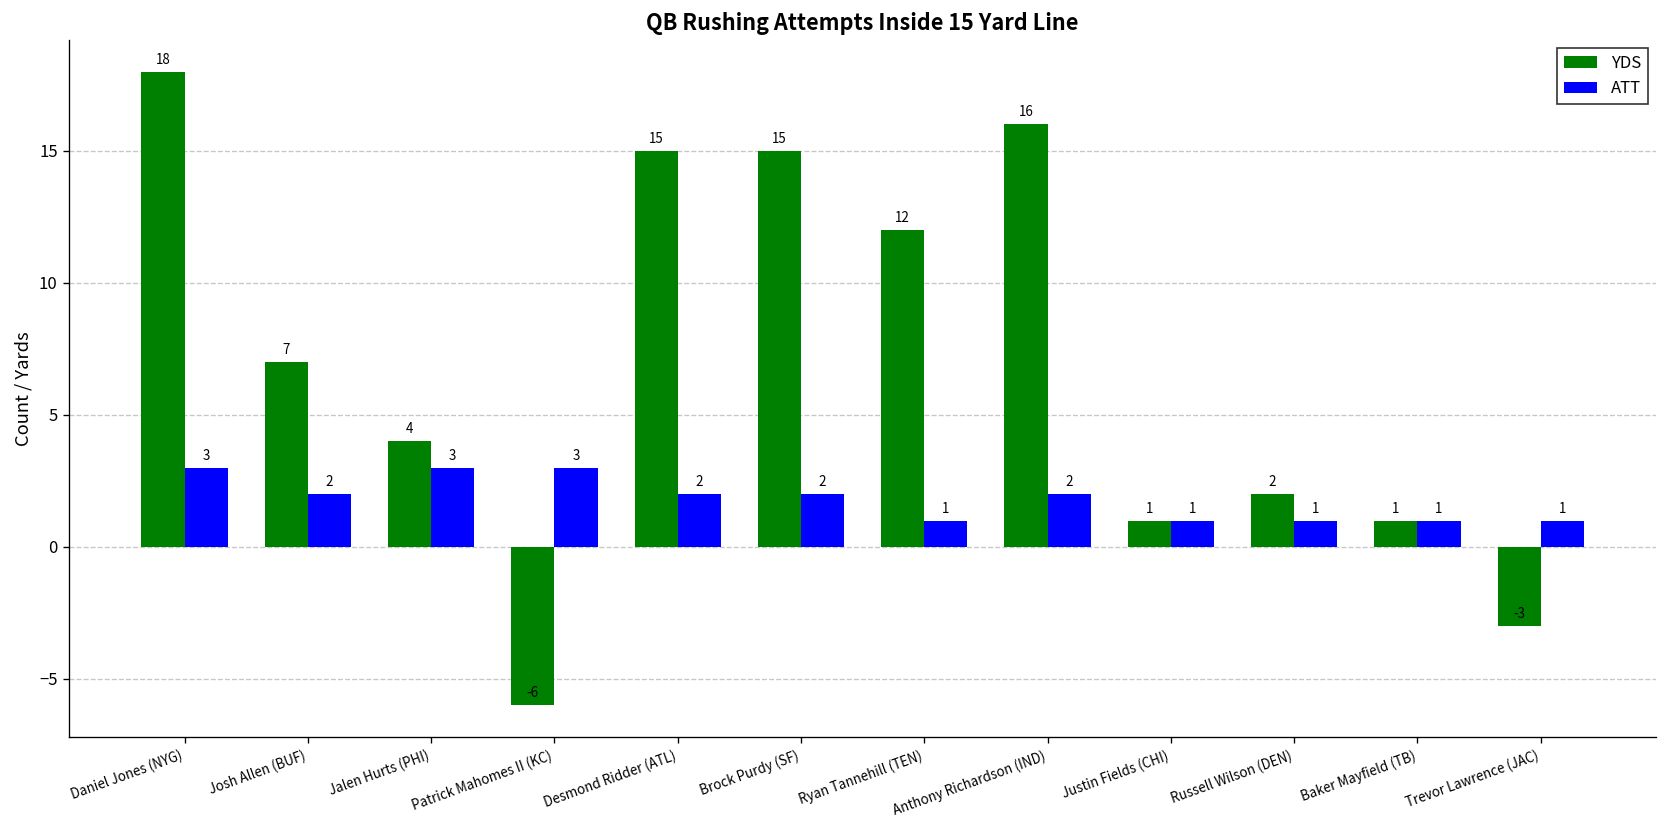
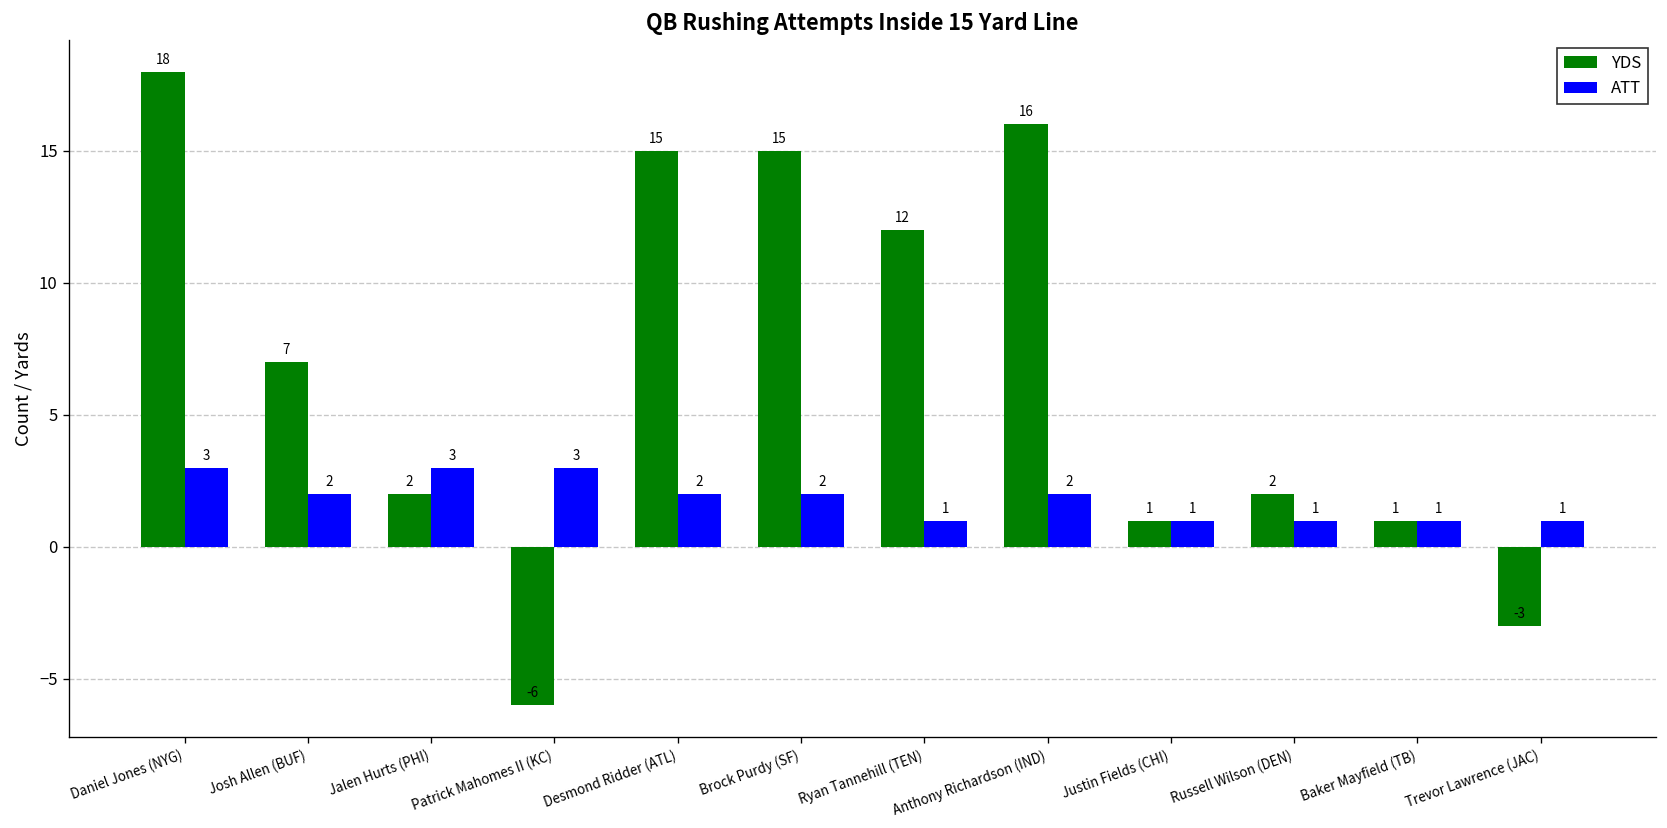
YDS, Jalen Hurts (PHI): 4 -> 2
